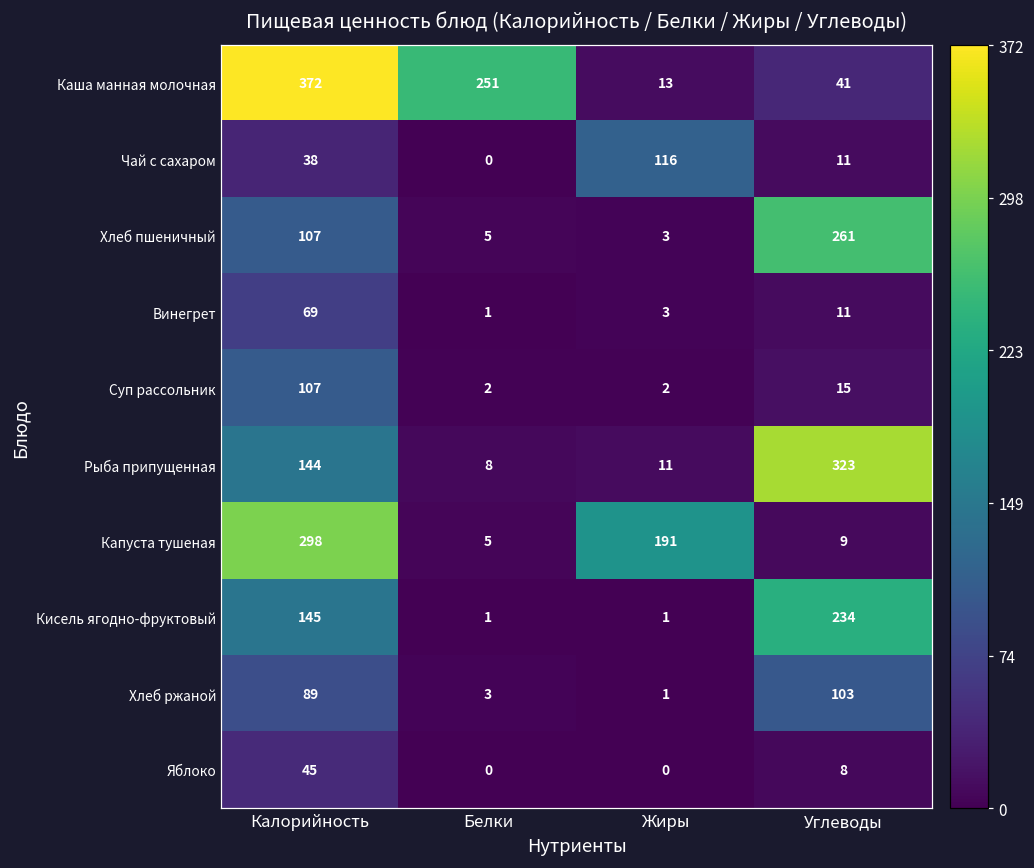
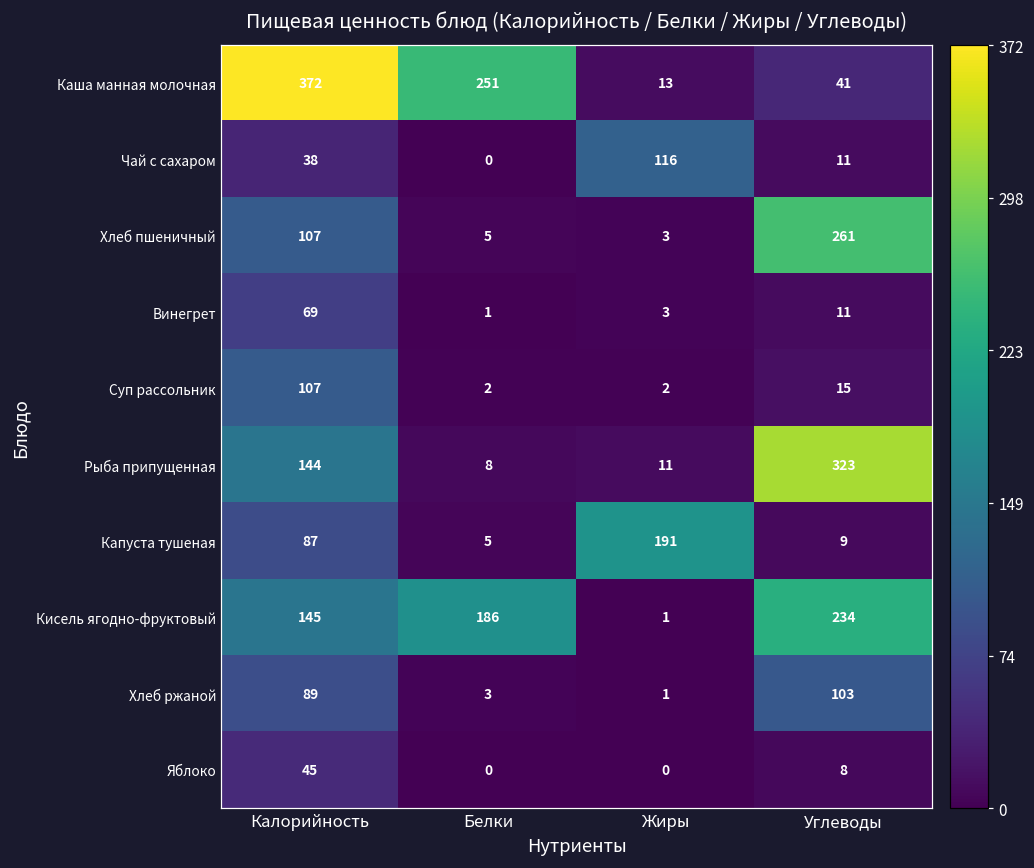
Капуста тушеная, Калорийность: 298 -> 87
Кисель ягодно-фруктовый, Белки: 1 -> 186
